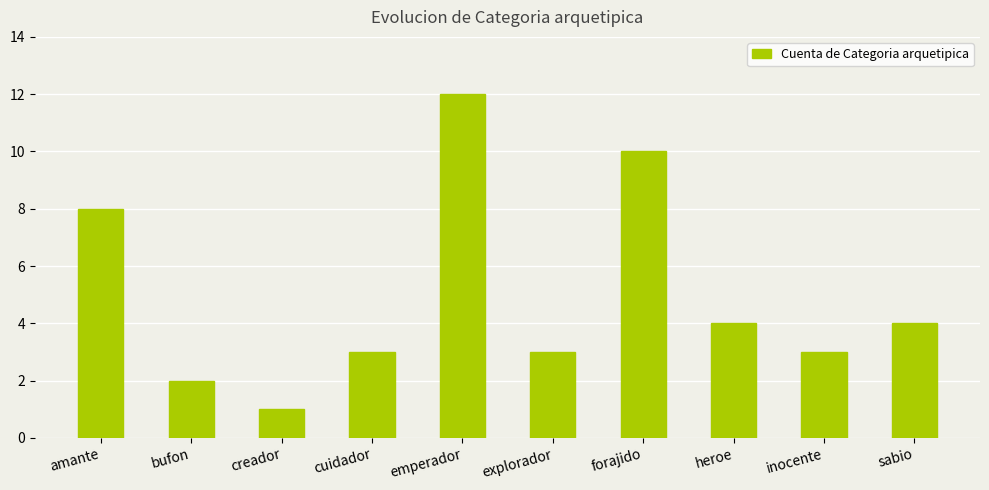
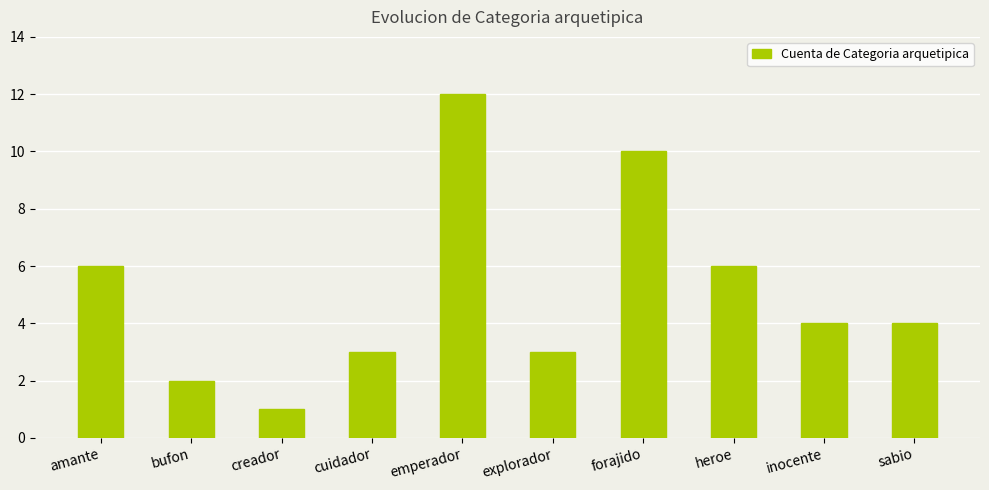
amante: 8 -> 6
heroe: 4 -> 6
inocente: 3 -> 4
